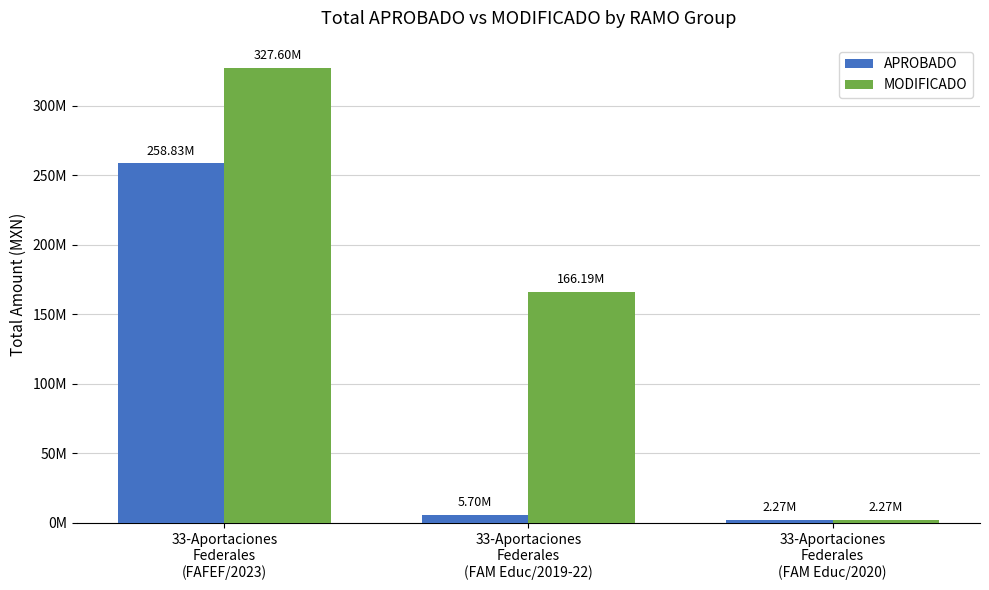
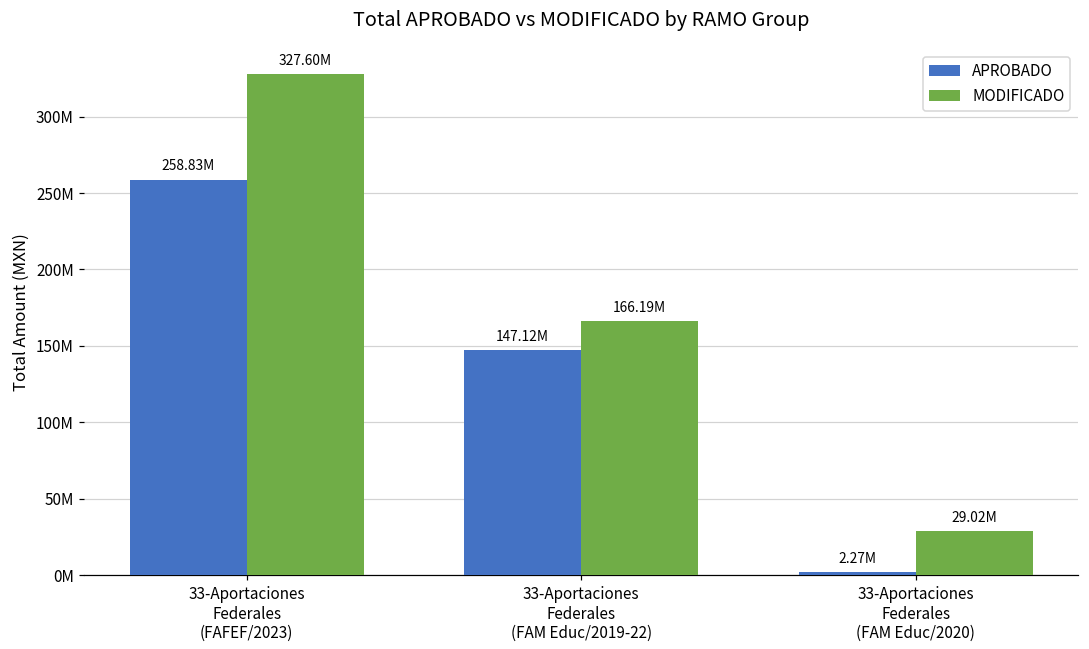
APROBADO, 33-Aportaciones Federales (FAM Educ/2019-22): 5.70M -> 147.12M
MODIFICADO, 33-Aportaciones Federales (FAM Educ/2020): 2.27M -> 29.02M
